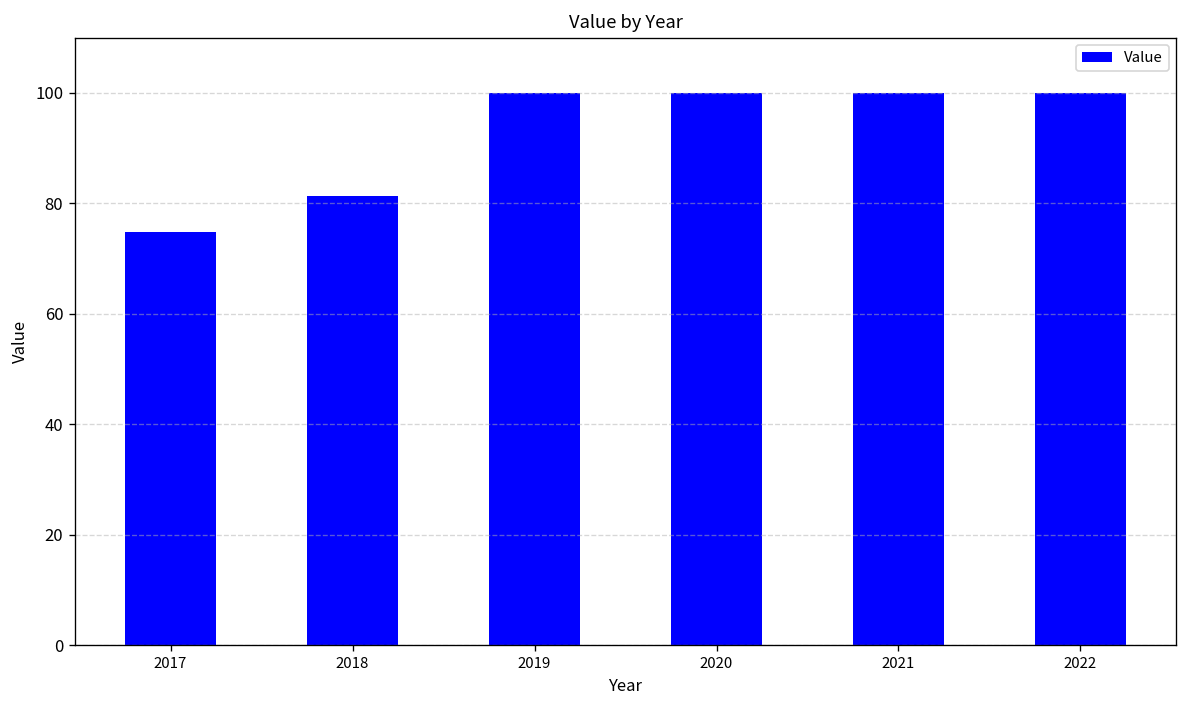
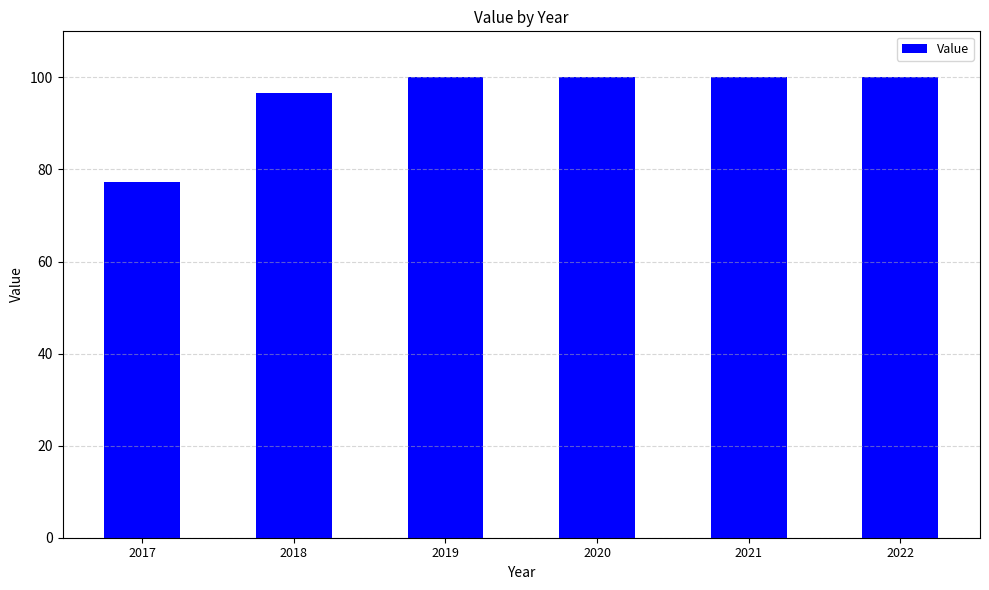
2017: 75 -> 77
2018: 81 -> 97
